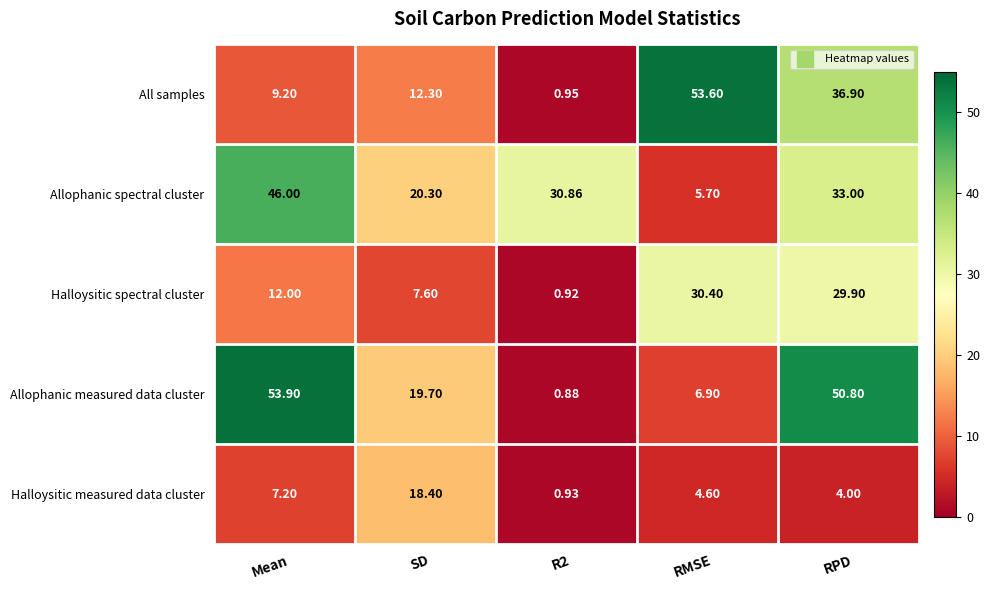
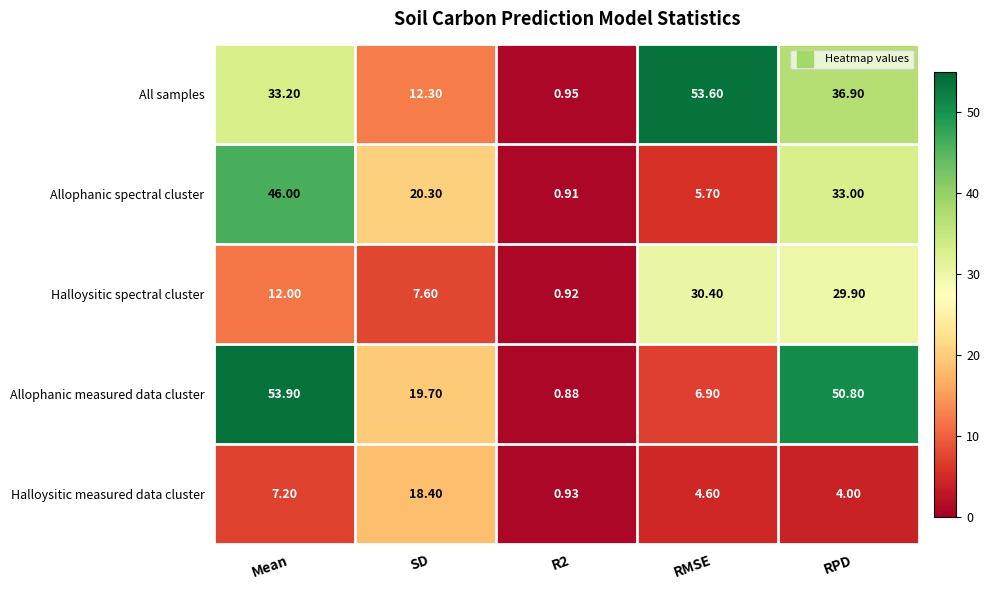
All samples, Mean: 9.20 -> 33.20
Allophanic spectral cluster, R2: 30.86 -> 0.91
